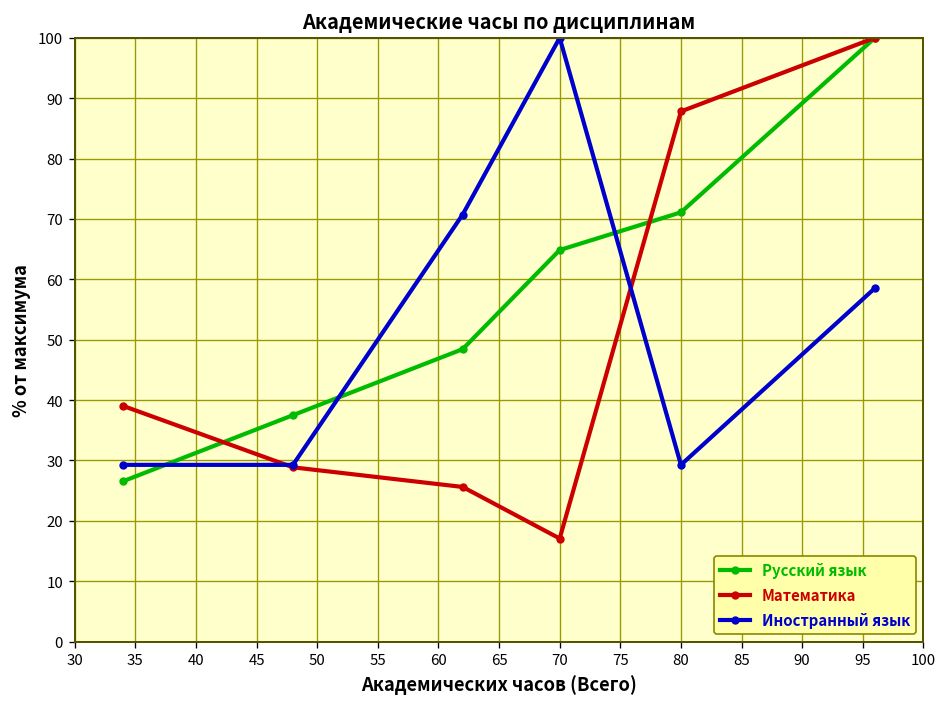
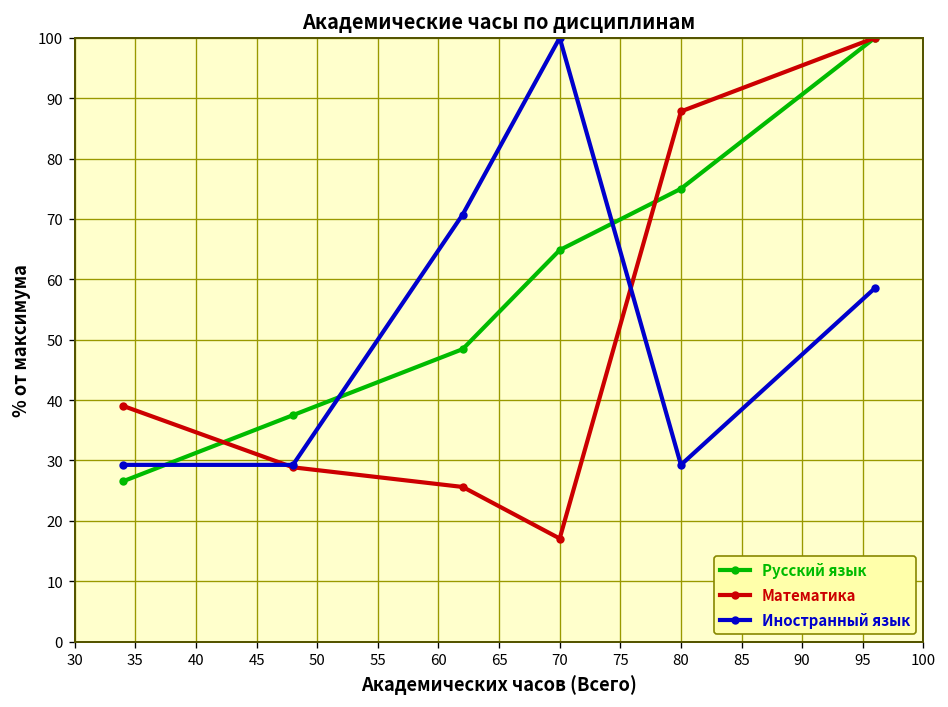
Русский язык, 80: 71 -> 75
